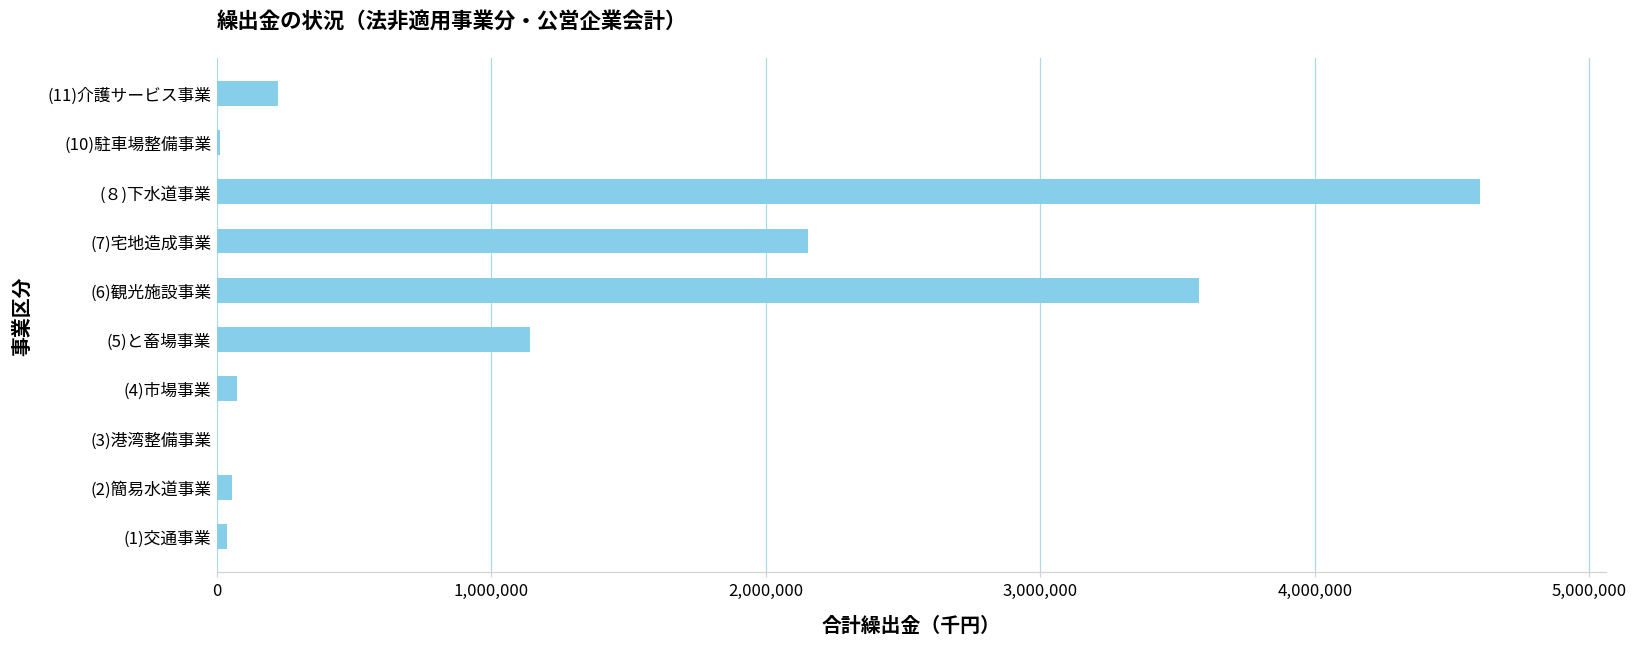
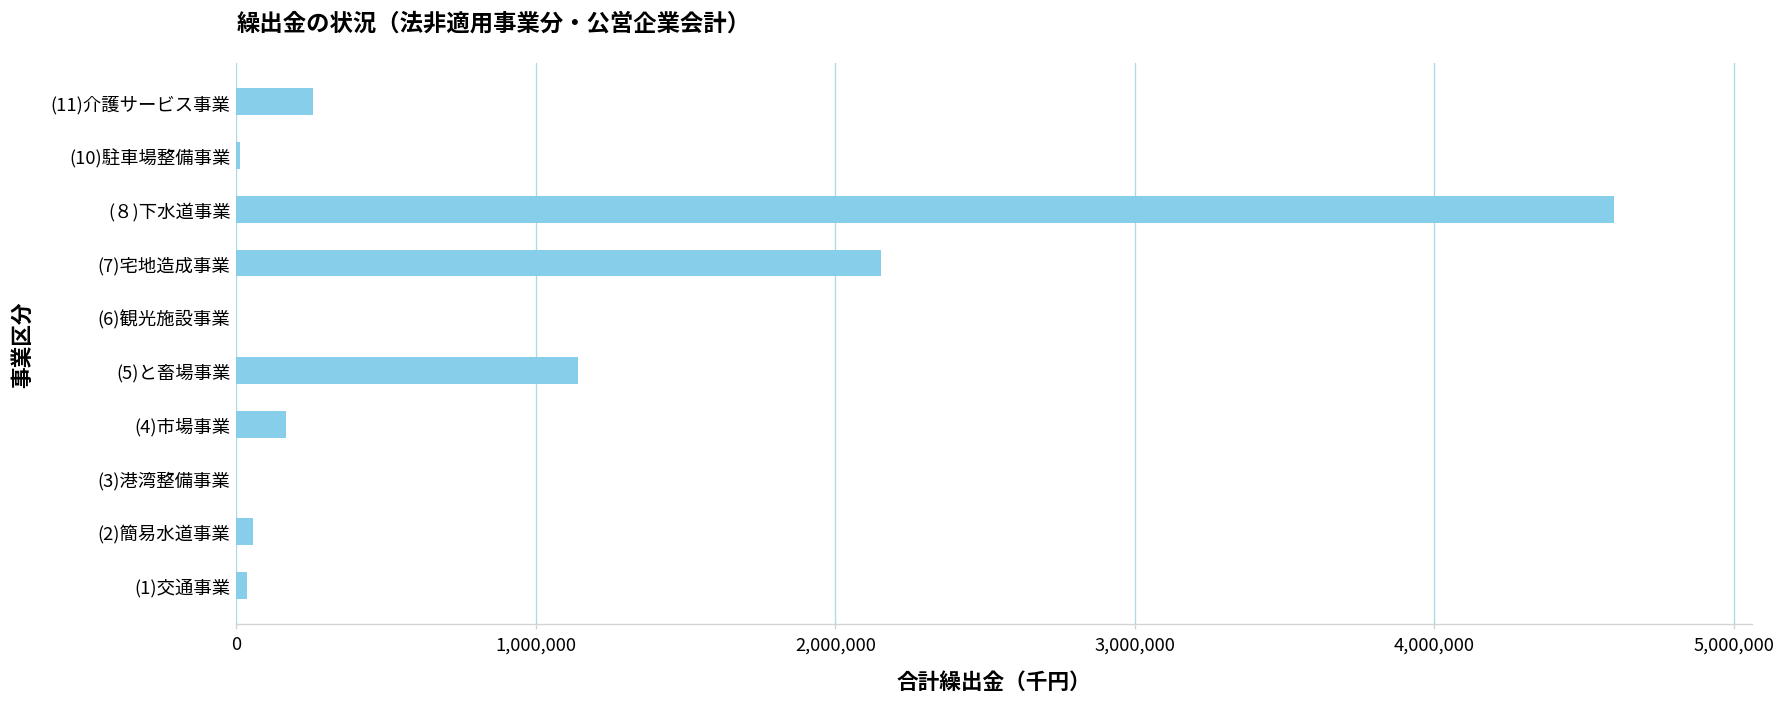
(11)介護サービス事業: 220,000 -> 260,000
(6)観光施設事業: 3,580,000 -> 0
(4)市場事業: 70,000 -> 170,000
